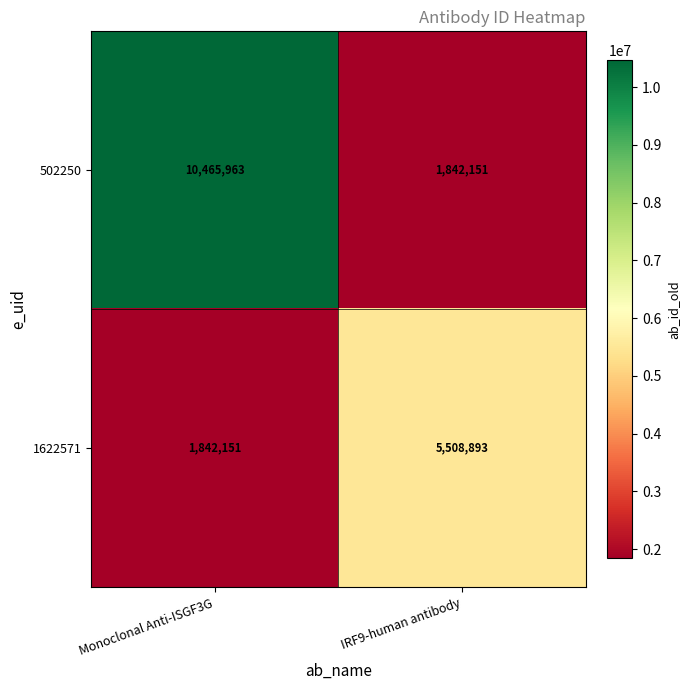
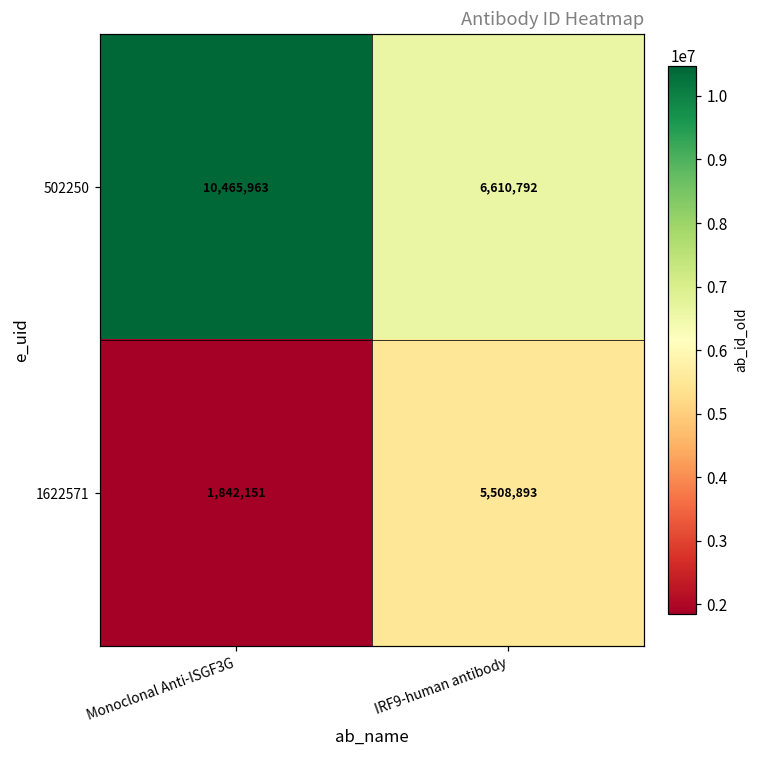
502250, IRF9-human antibody: 1,842,151 -> 6,610,792
